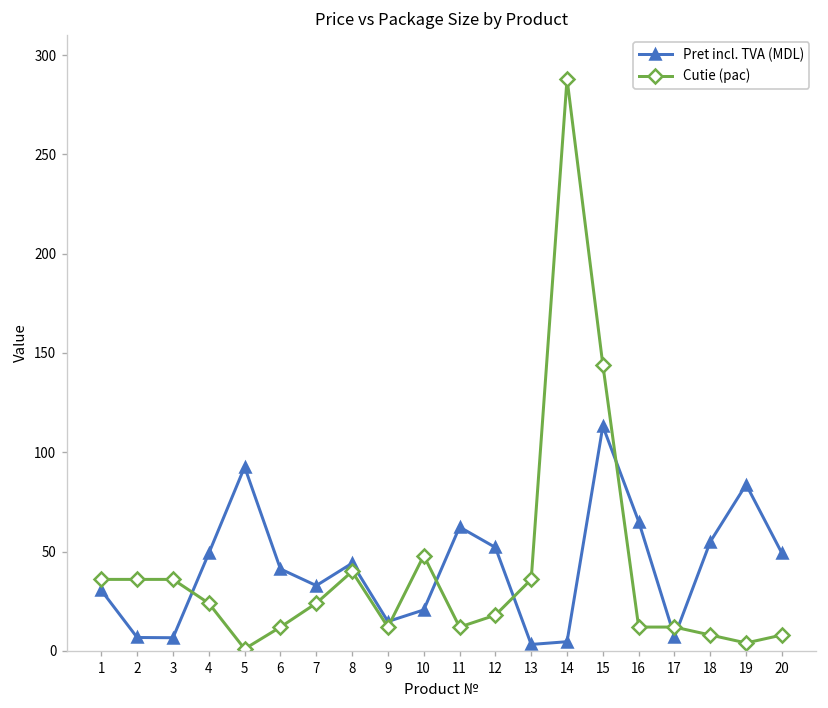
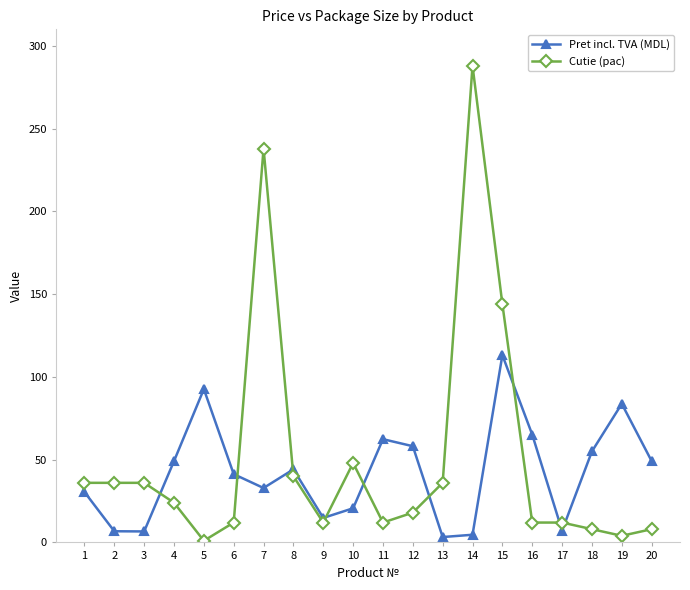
Cutie (pac), 7: 24 -> 238
Pret incl. TVA (MDL), 12: 52 -> 58
